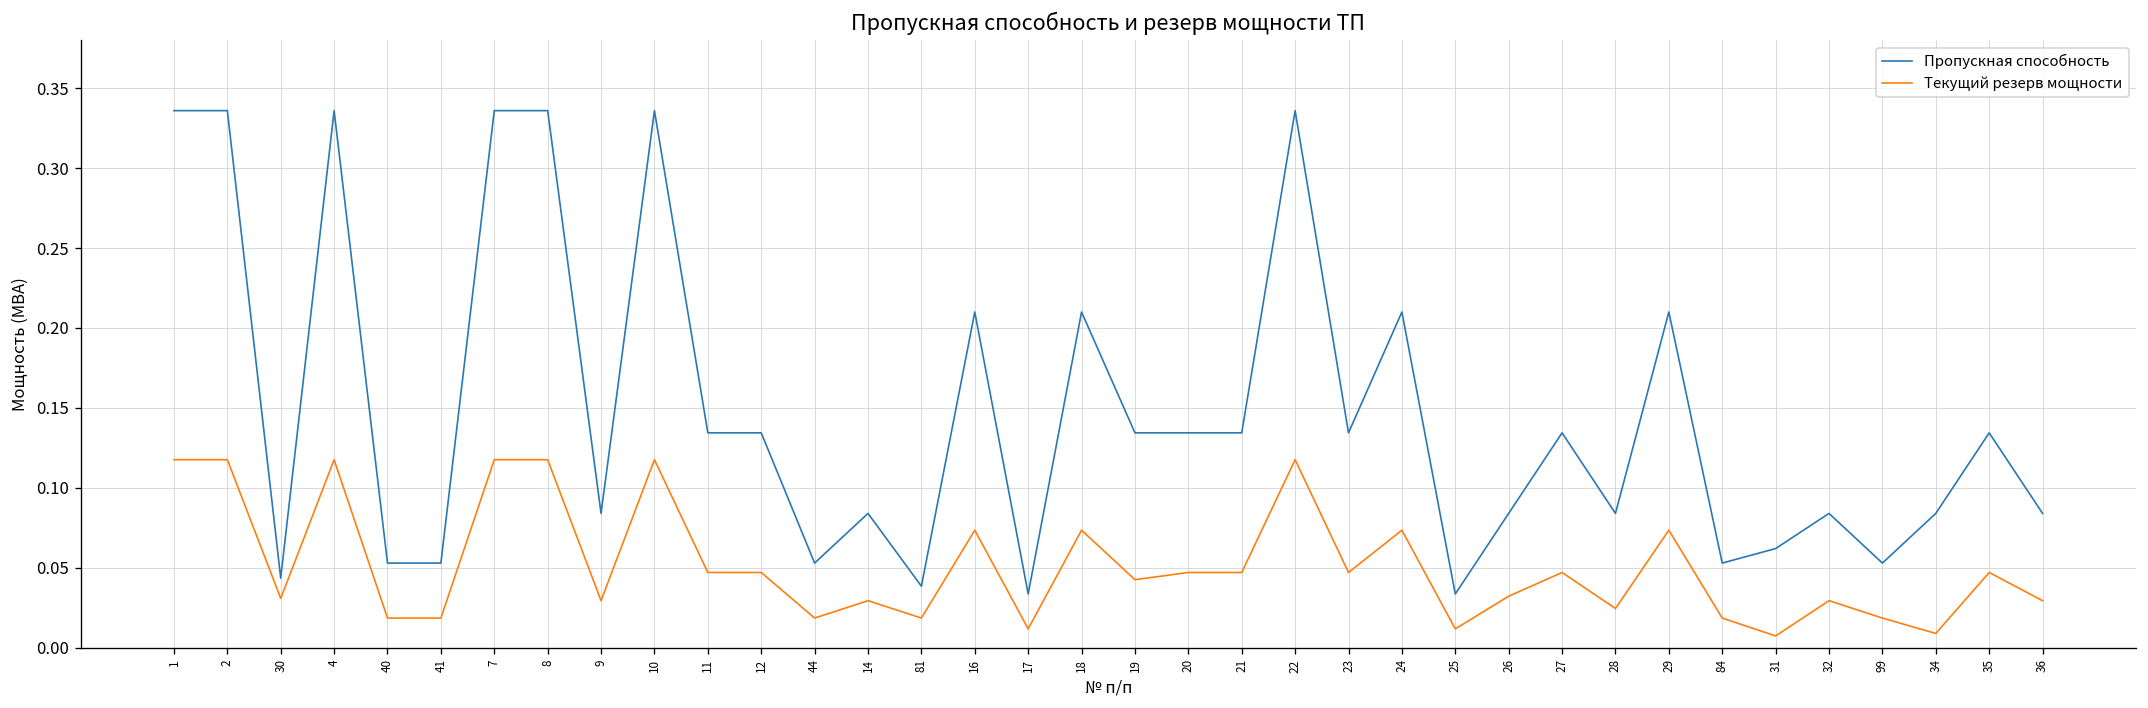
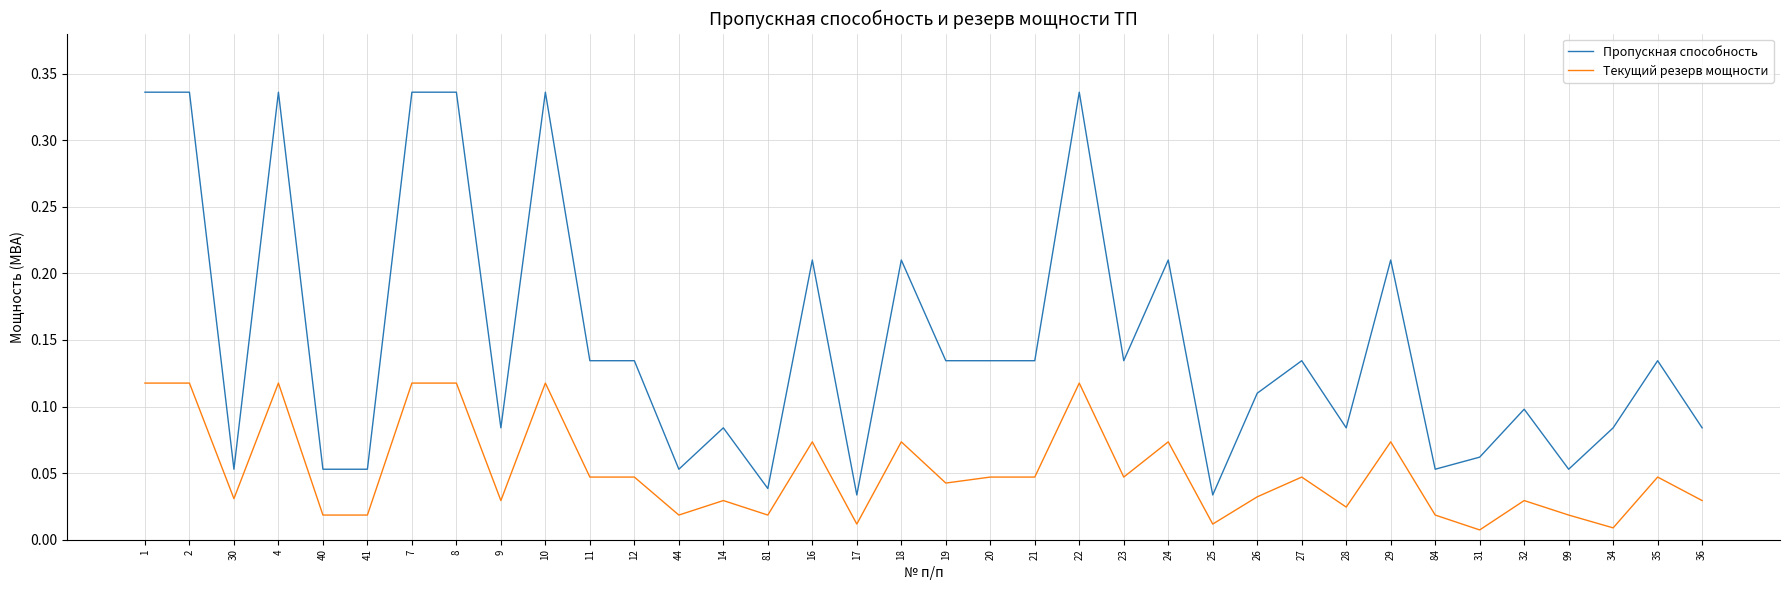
Пропускная способность, 30: 0.044 -> 0.053
Пропускная способность, 26: 0.084 -> 0.110
Пропускная способность, 32: 0.084 -> 0.098
